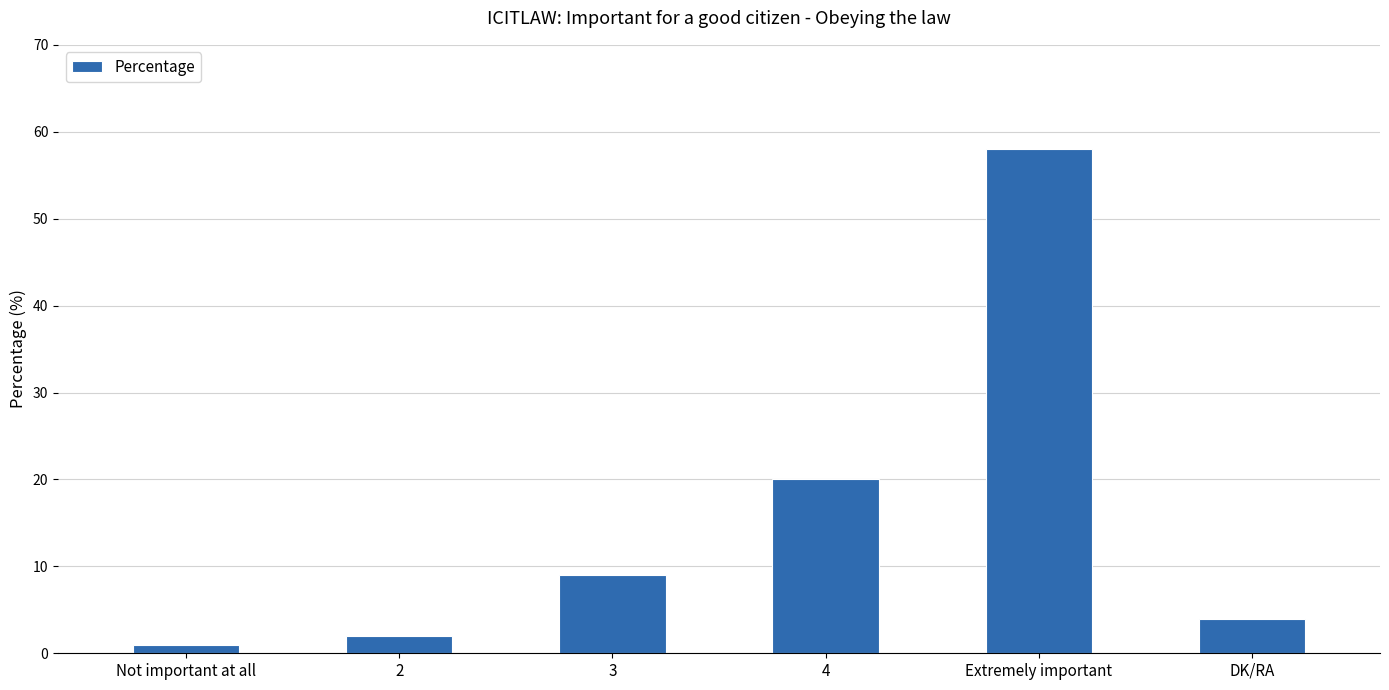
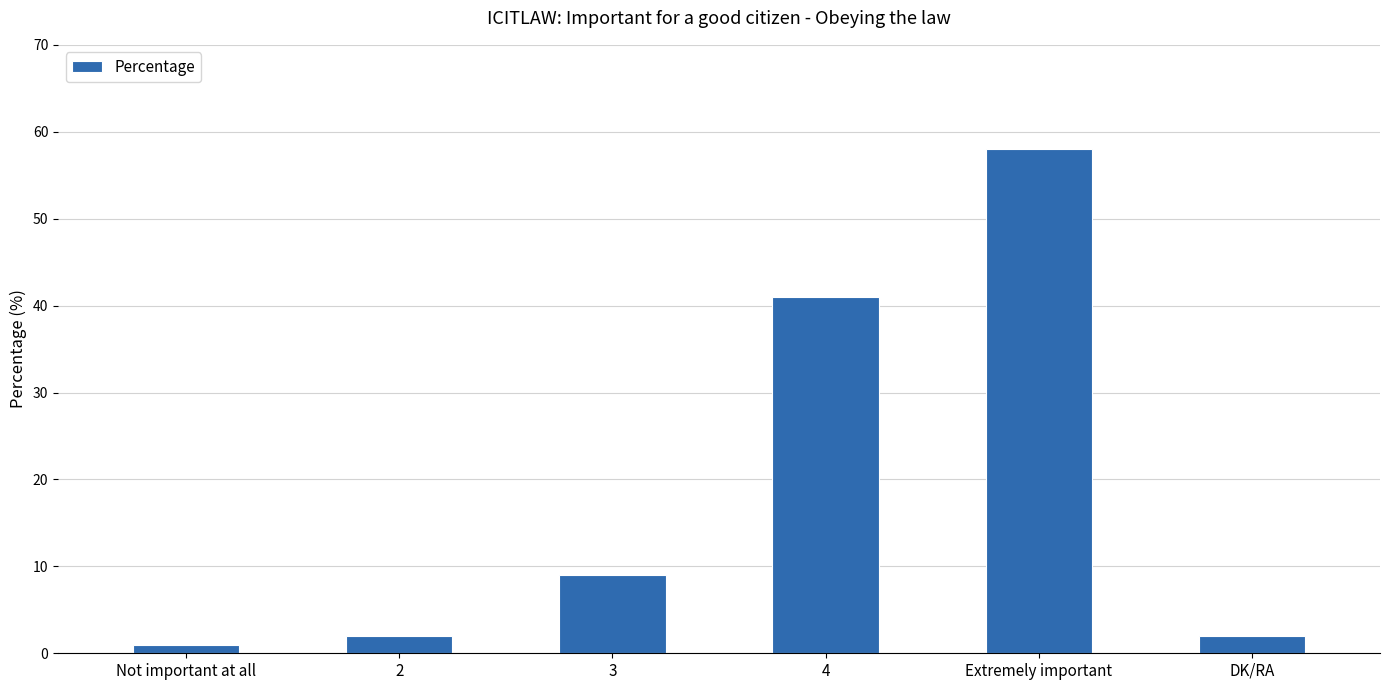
4: 20 -> 41
DK/RA: 4 -> 2
